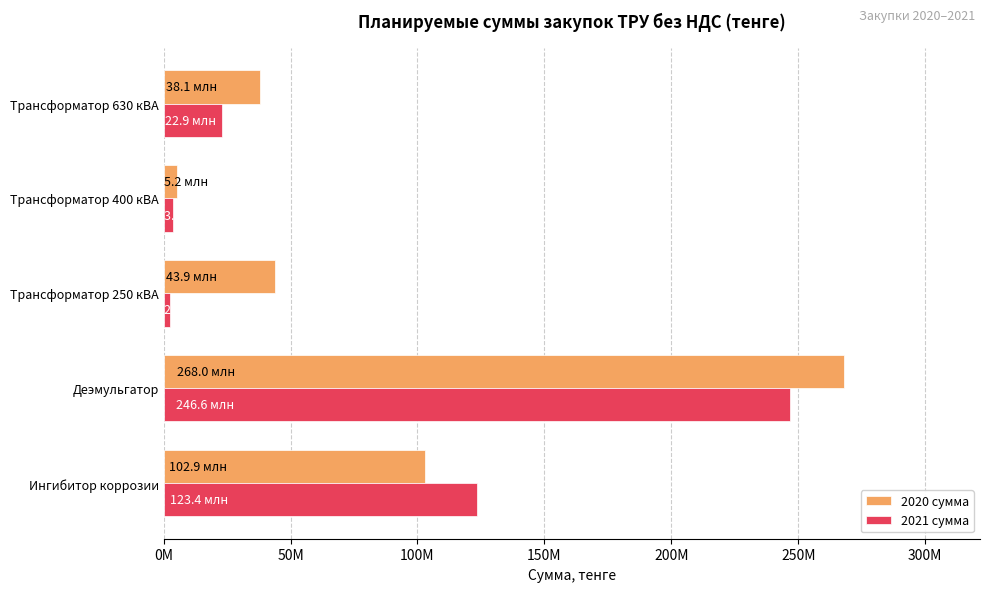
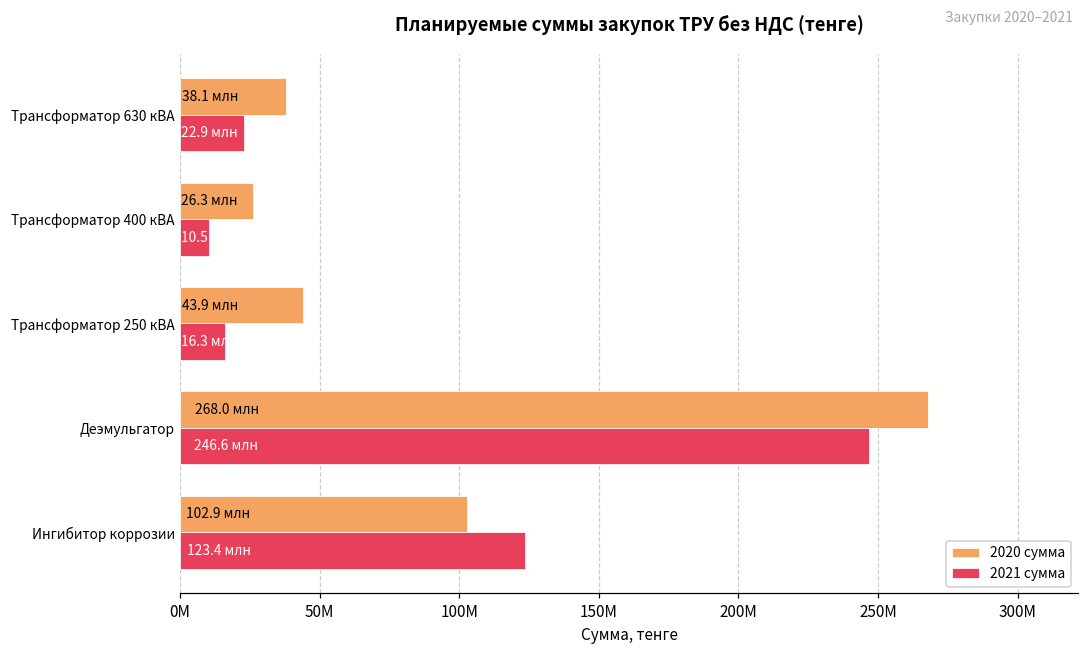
2020 сумма, Трансформатор 400 кВА: 5.2 -> 26.3
2021 сумма, Трансформатор 400 кВА: 4000000 -> 11000000
2021 сумма, Трансформатор 250 кВА: 2000000 -> 16000000
